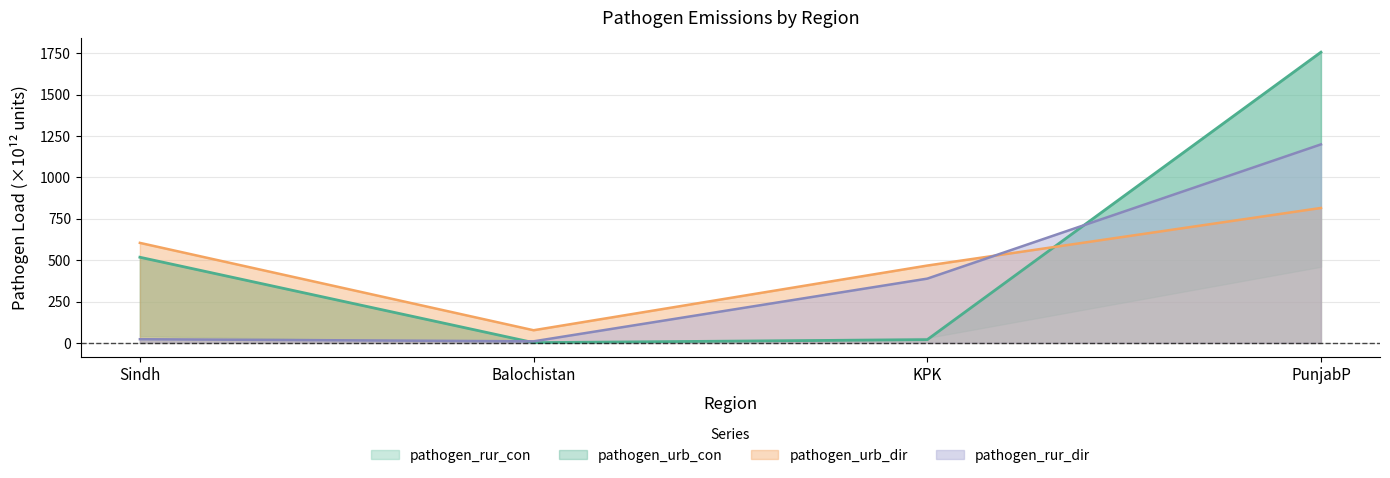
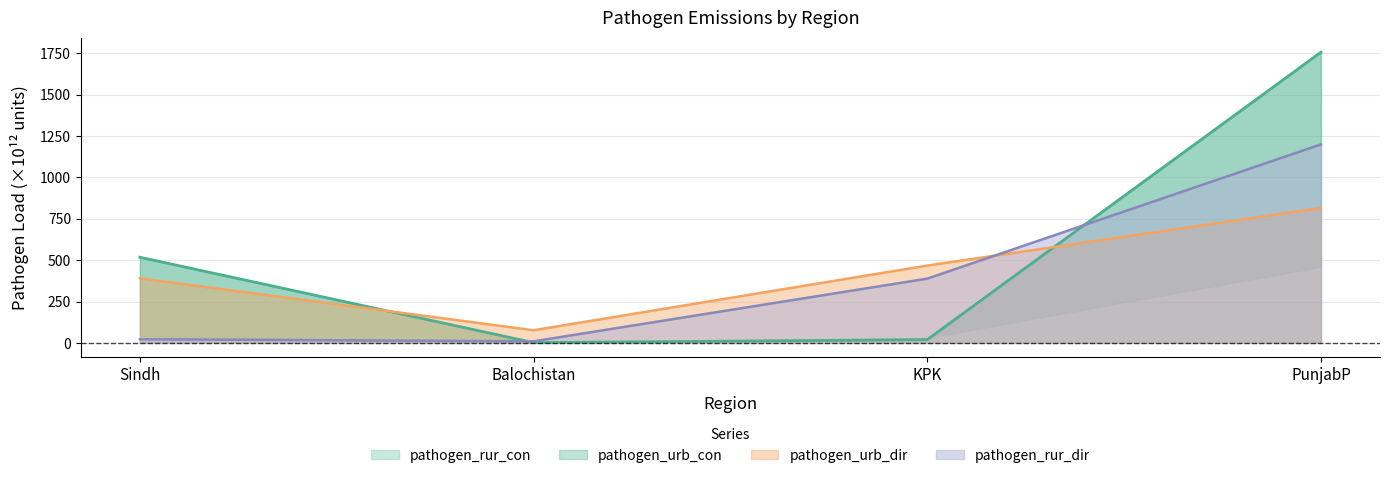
pathogen_urb_dir, Sindh: 600 -> 390
